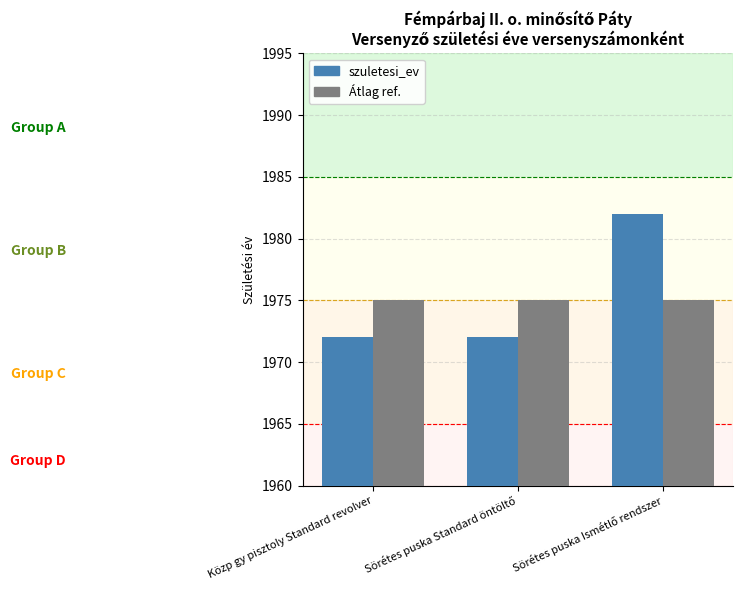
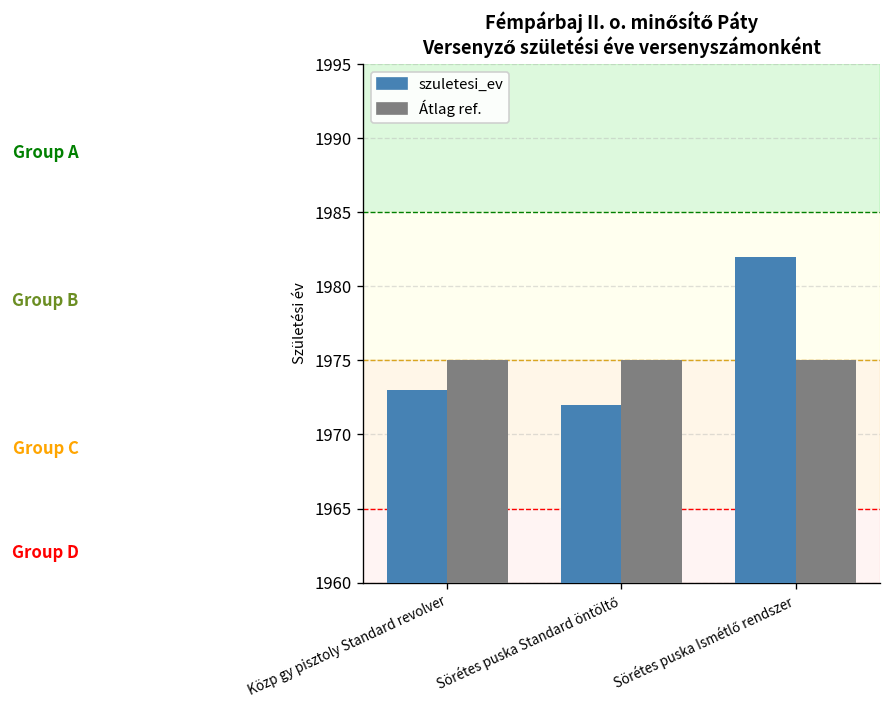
szuletesi_ev, Közp gy pisztoly Standard revolver: 1972 -> 1973
